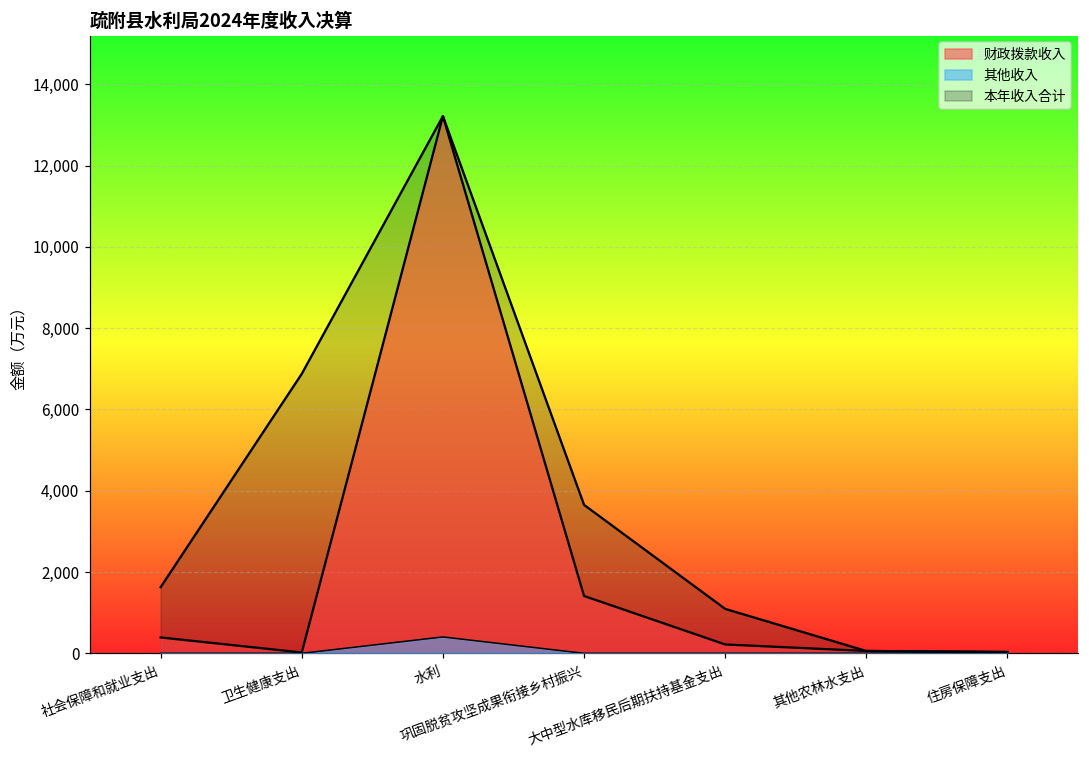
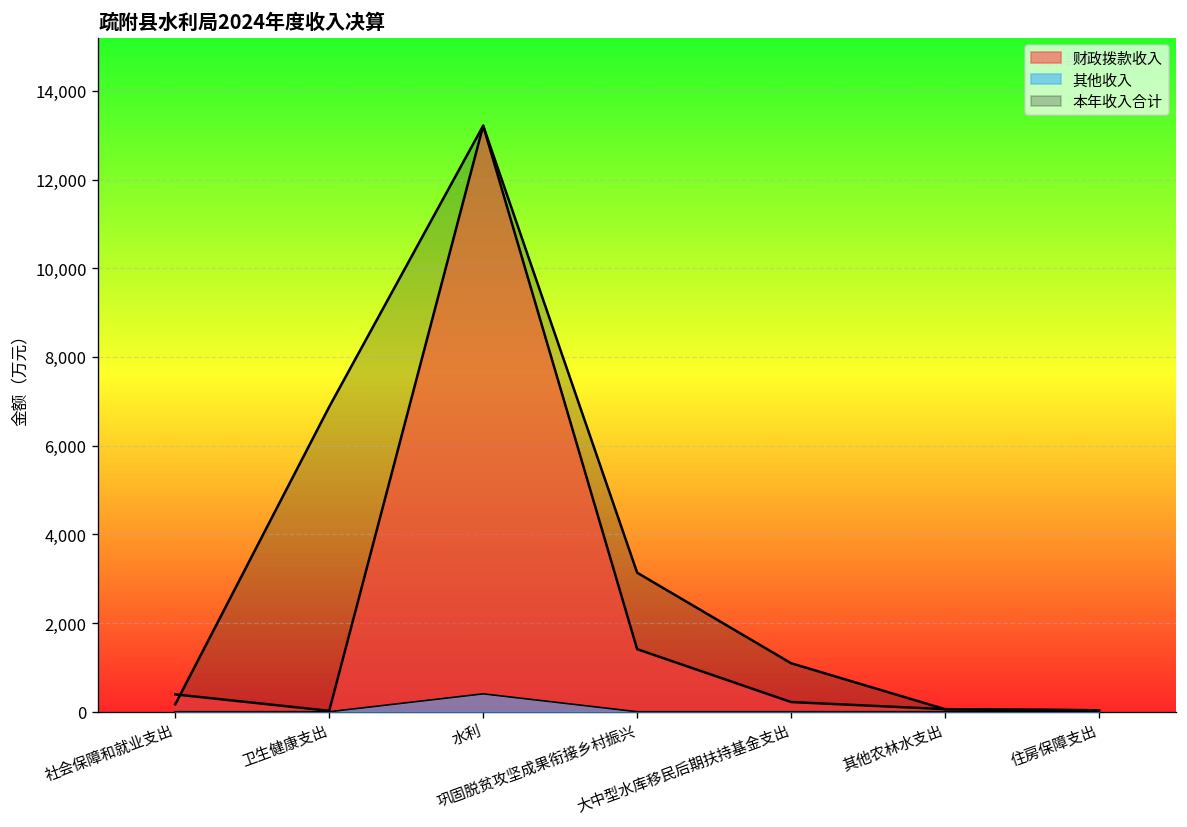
本年收入合计, 社会保障和就业支出: 1,600 -> 200
本年收入合计, 巩固脱贫攻坚成果衔接乡村振兴: 3,700 -> 3,100
